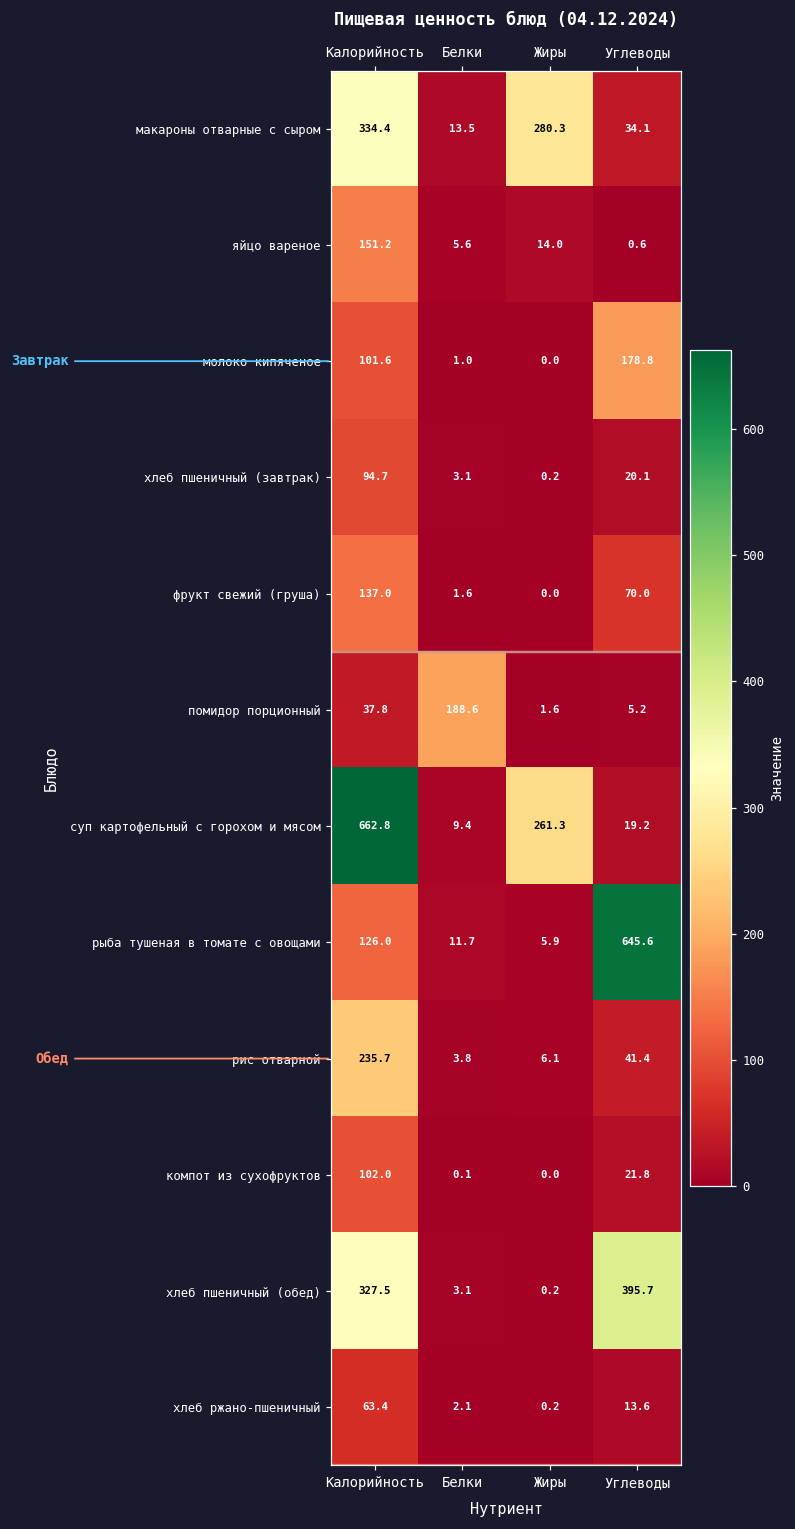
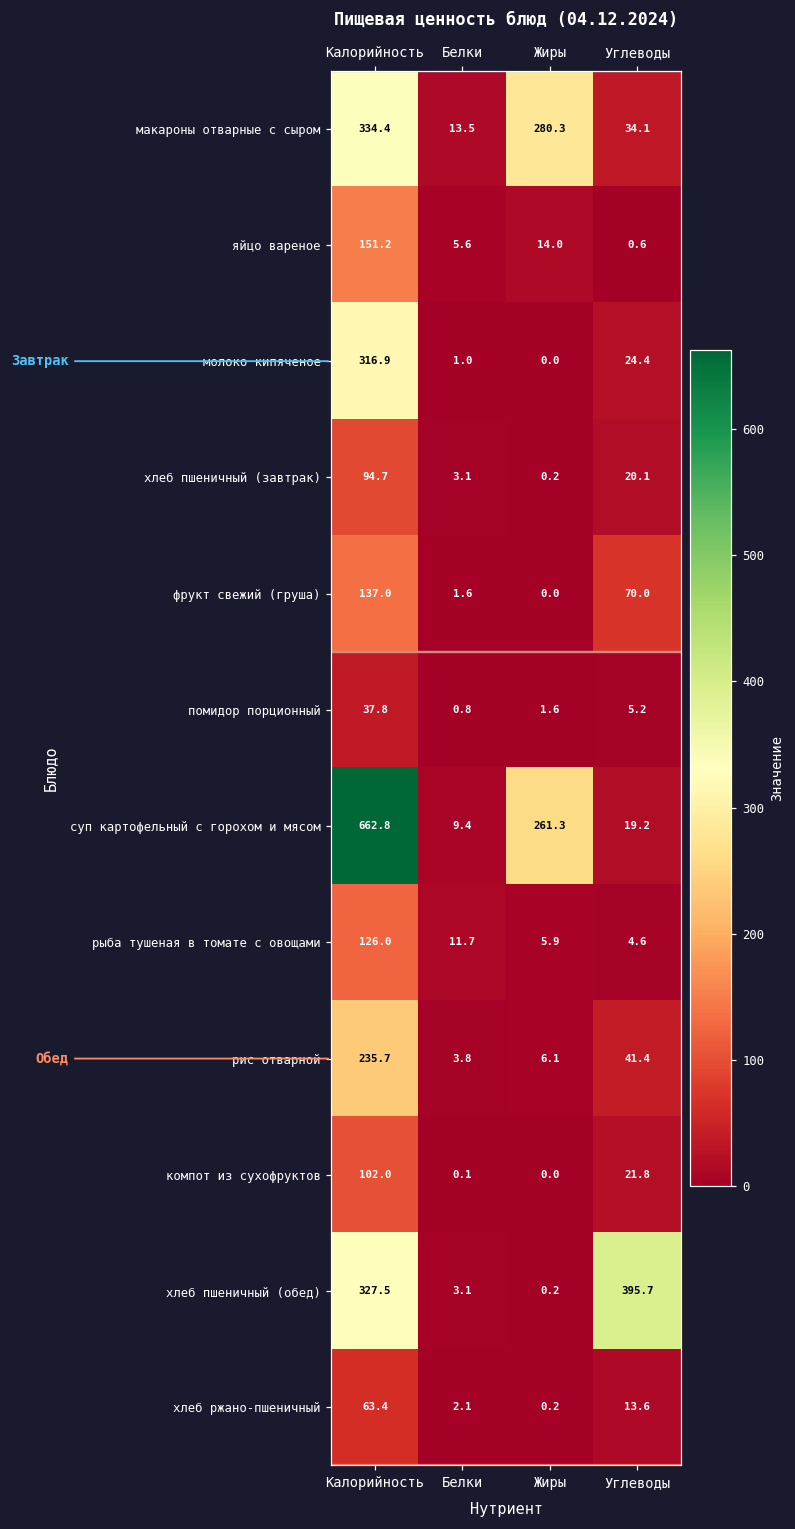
молоко кипяченое, Калорийность: 101.6 -> 316.9
молоко кипяченое, Углеводы: 178.8 -> 24.4
помидор порционный, Белки: 188.6 -> 0.8
рыба тушеная в томате с овощами, Углеводы: 645.6 -> 4.6
